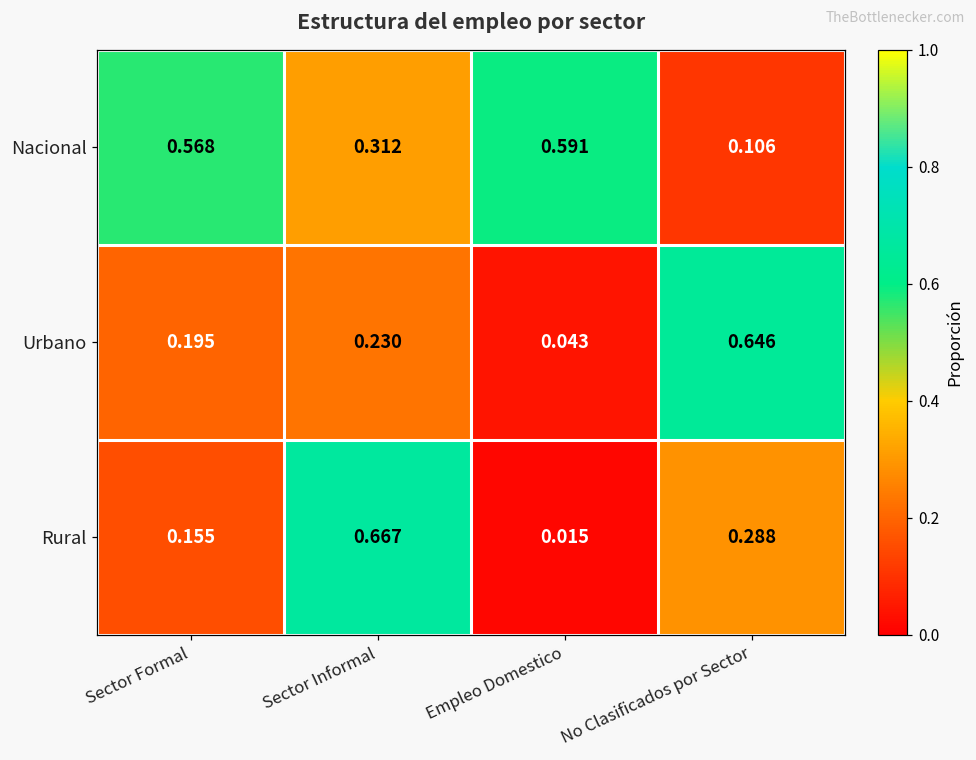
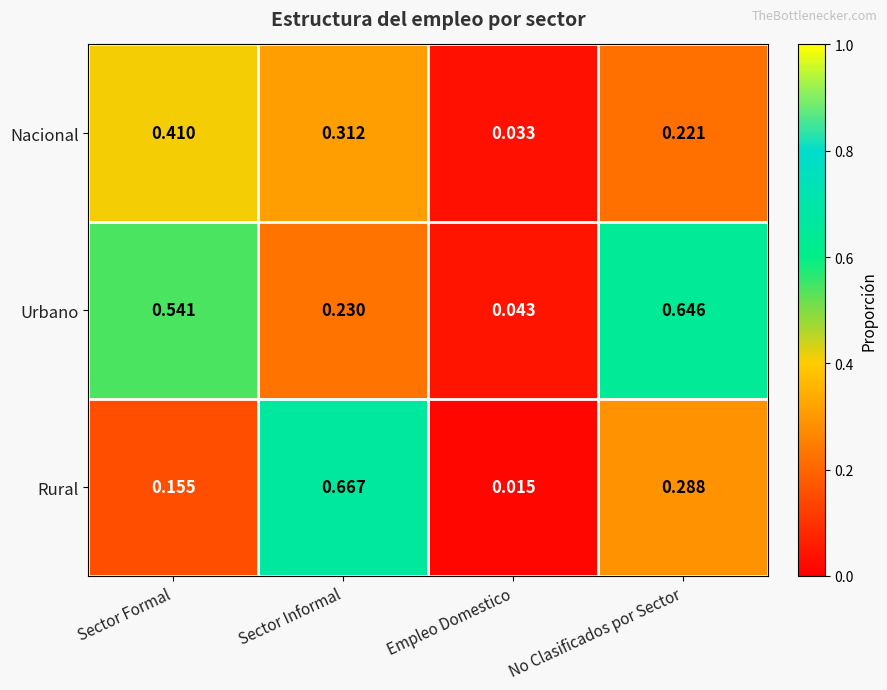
Nacional, Sector Formal: 0.568 -> 0.410
Nacional, Empleo Domestico: 0.591 -> 0.033
Nacional, No Clasificados por Sector: 0.106 -> 0.221
Urbano, Sector Formal: 0.195 -> 0.541
